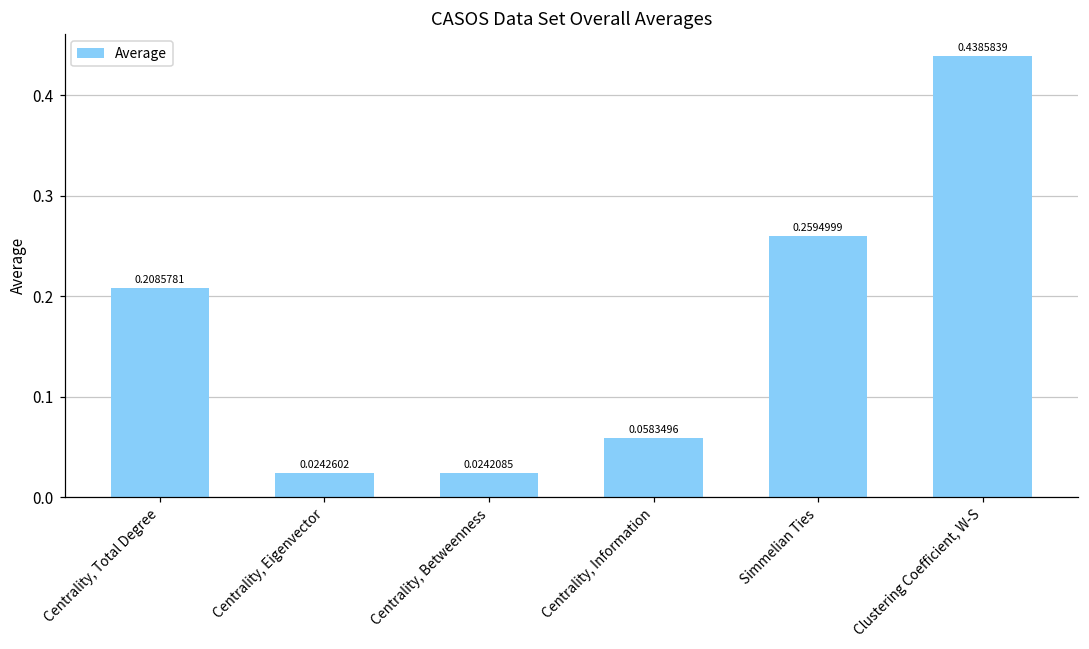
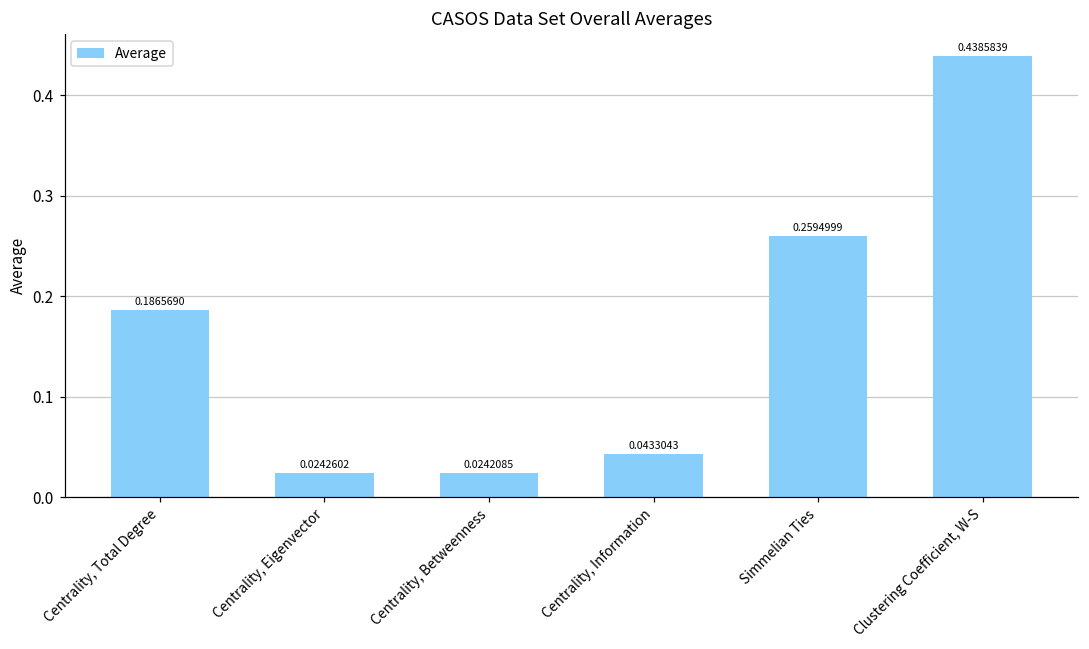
Centrality, Total Degree: 0.2085781 -> 0.1865690
Centrality, Information: 0.0583496 -> 0.0433043
